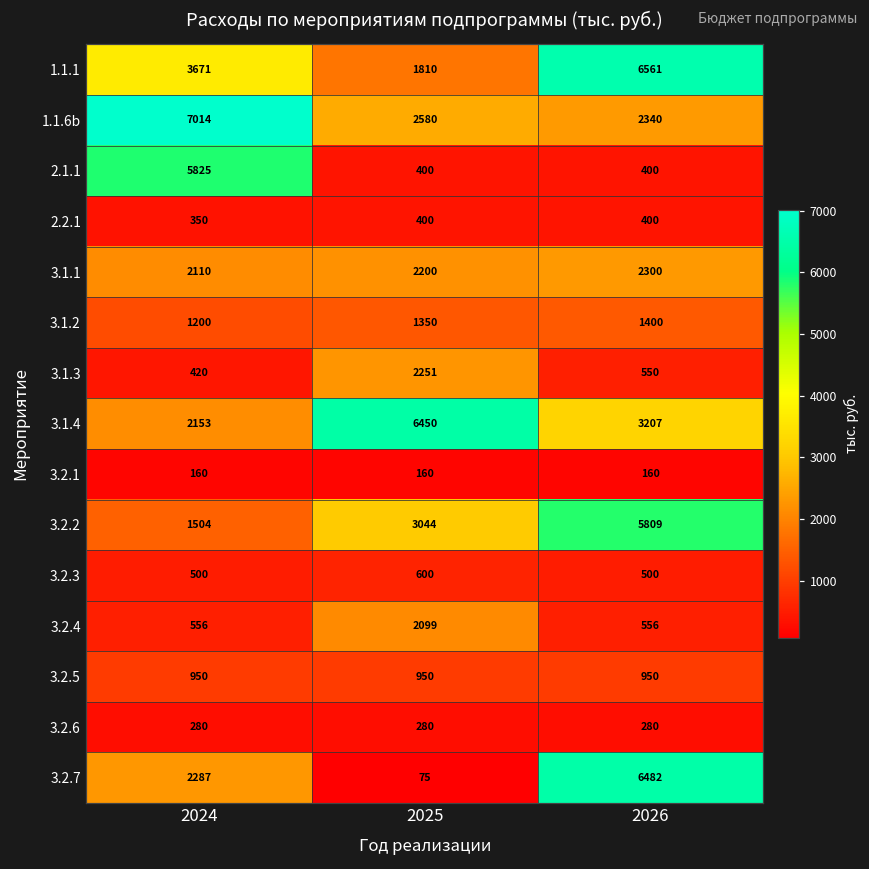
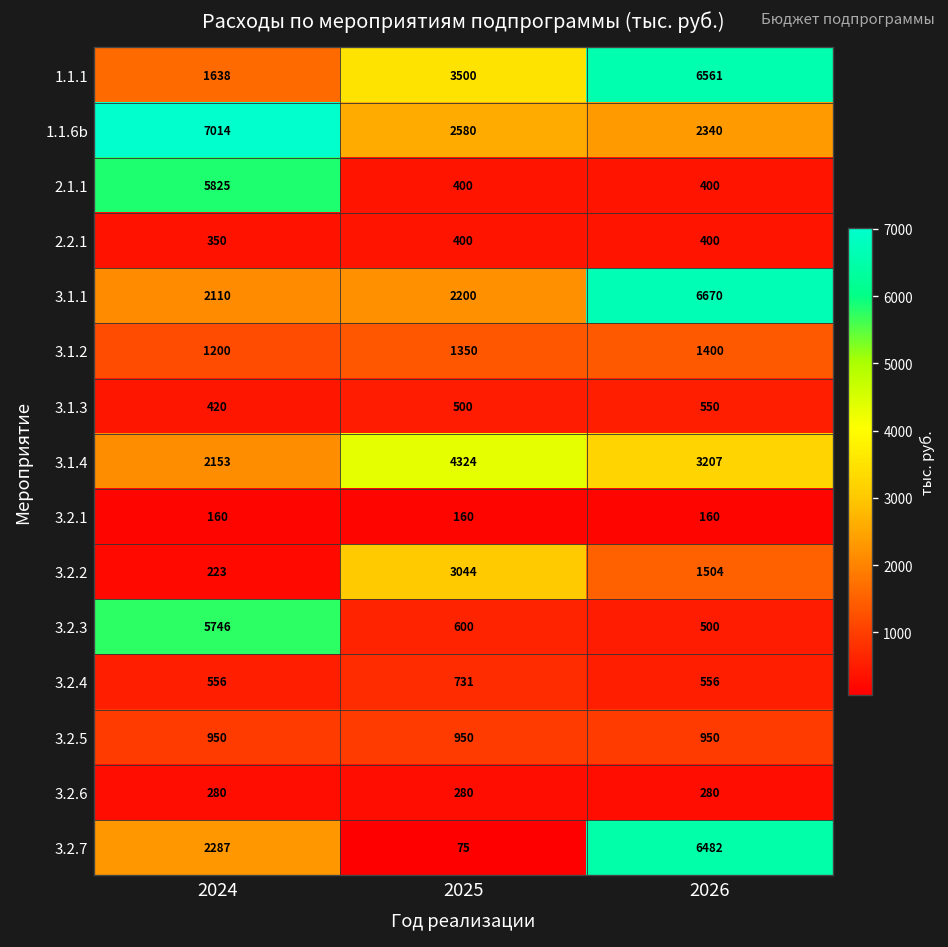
1.1.1, 2024: 3671 -> 1638
1.1.1, 2025: 1810 -> 3500
3.1.1, 2026: 2300 -> 6670
3.1.3, 2025: 2251 -> 500
3.1.4, 2025: 6450 -> 4324
3.2.2, 2024: 1504 -> 223
3.2.2, 2026: 5809 -> 1504
3.2.3, 2024: 500 -> 5746
3.2.4, 2025: 2099 -> 731
